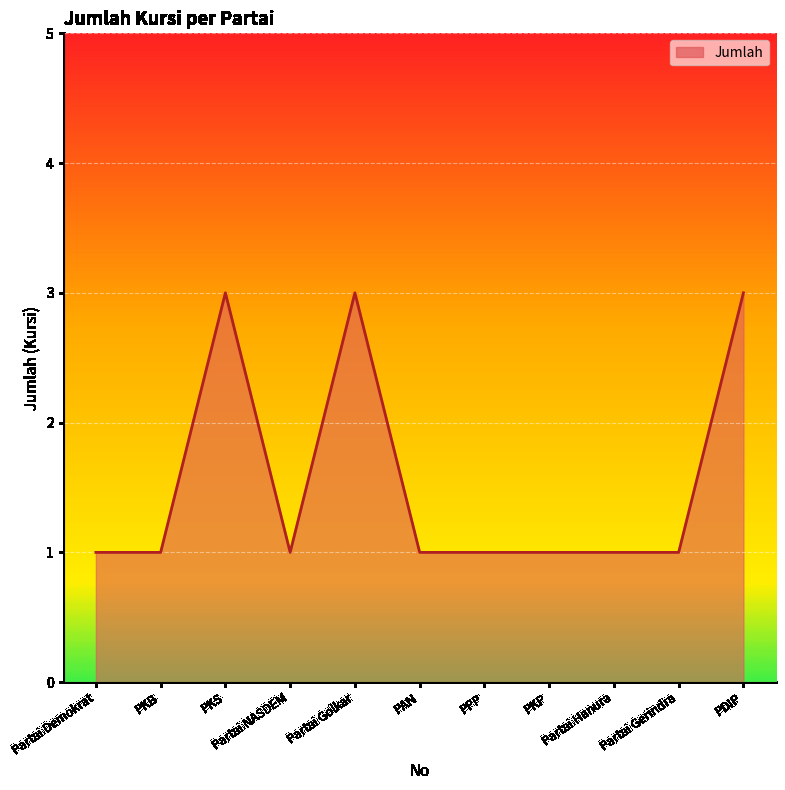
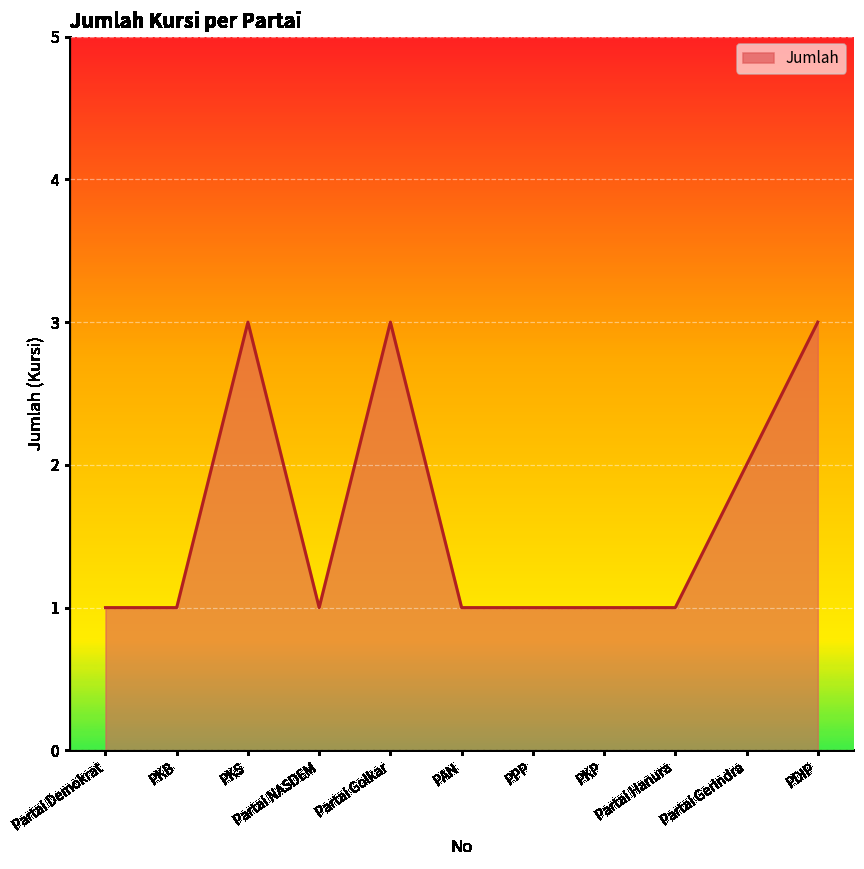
Partai Gerindra: 1 -> 2
